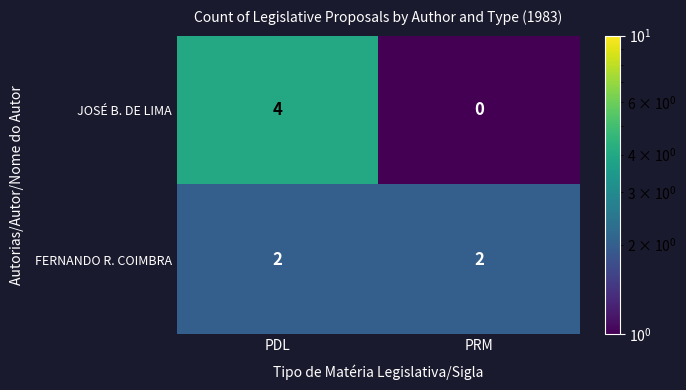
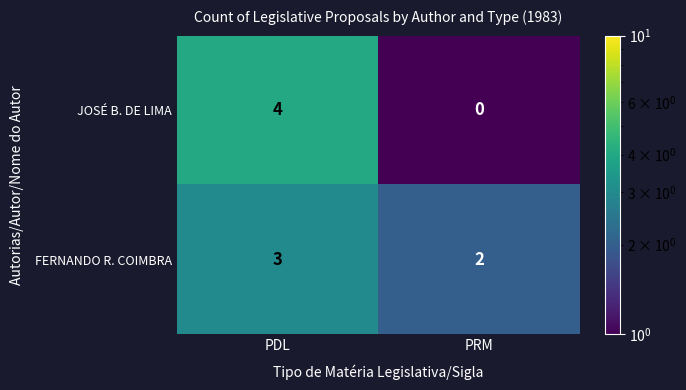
FERNANDO R. COIMBRA, PDL: 2 -> 3
